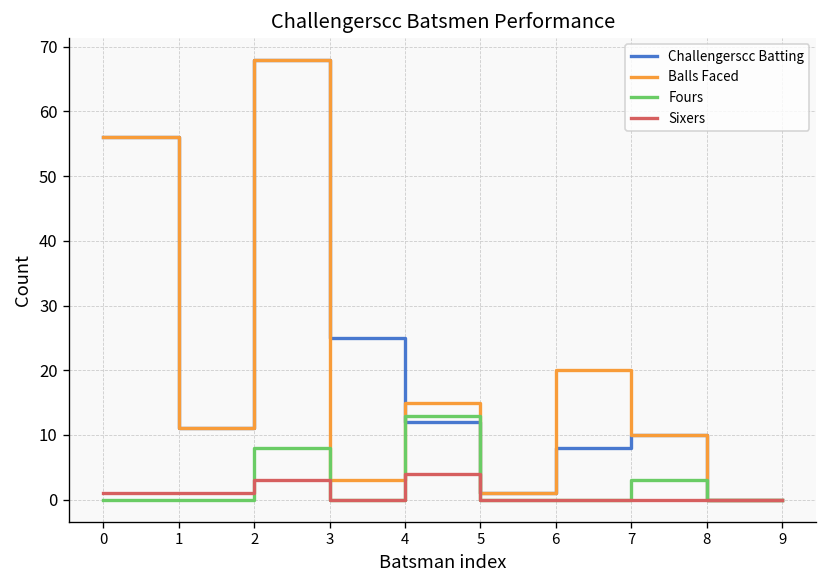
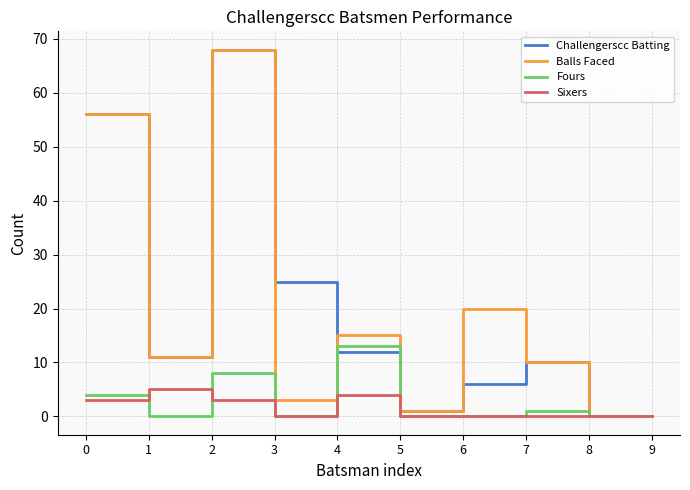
Fours, 0: 0 -> 4
Sixers, 0: 1 -> 3
Sixers, 1: 1 -> 5
Challengerscc Batting, 6: 8 -> 6
Fours, 7: 3 -> 1
